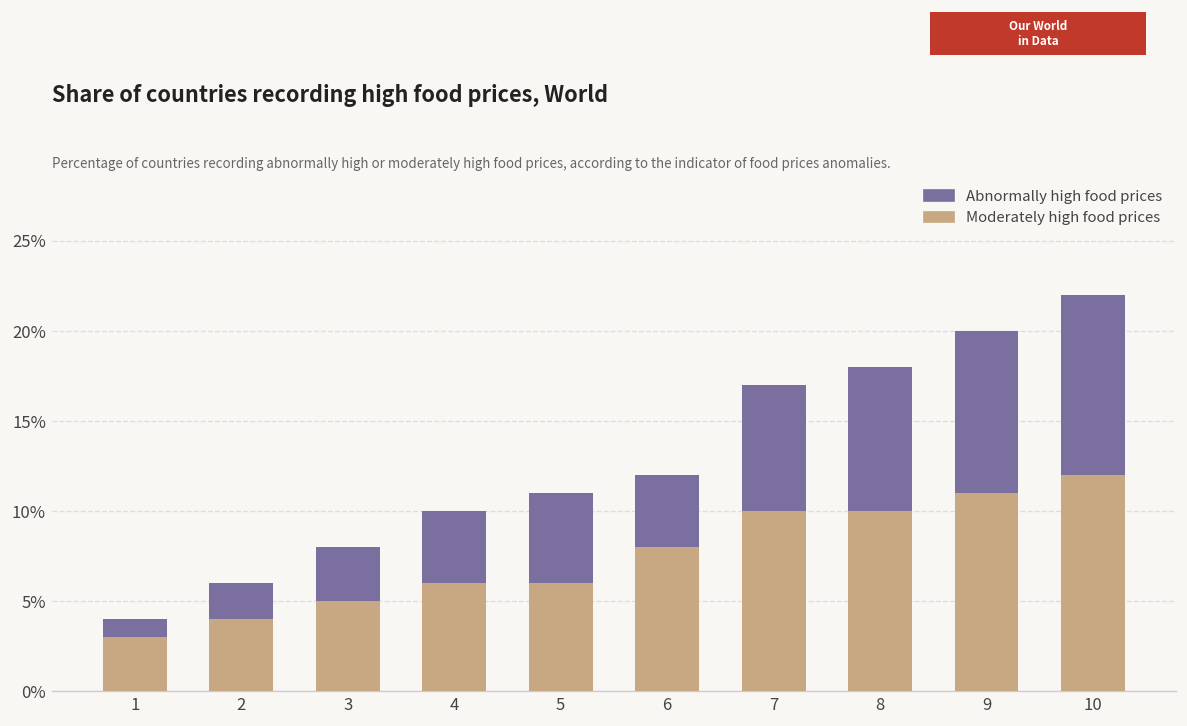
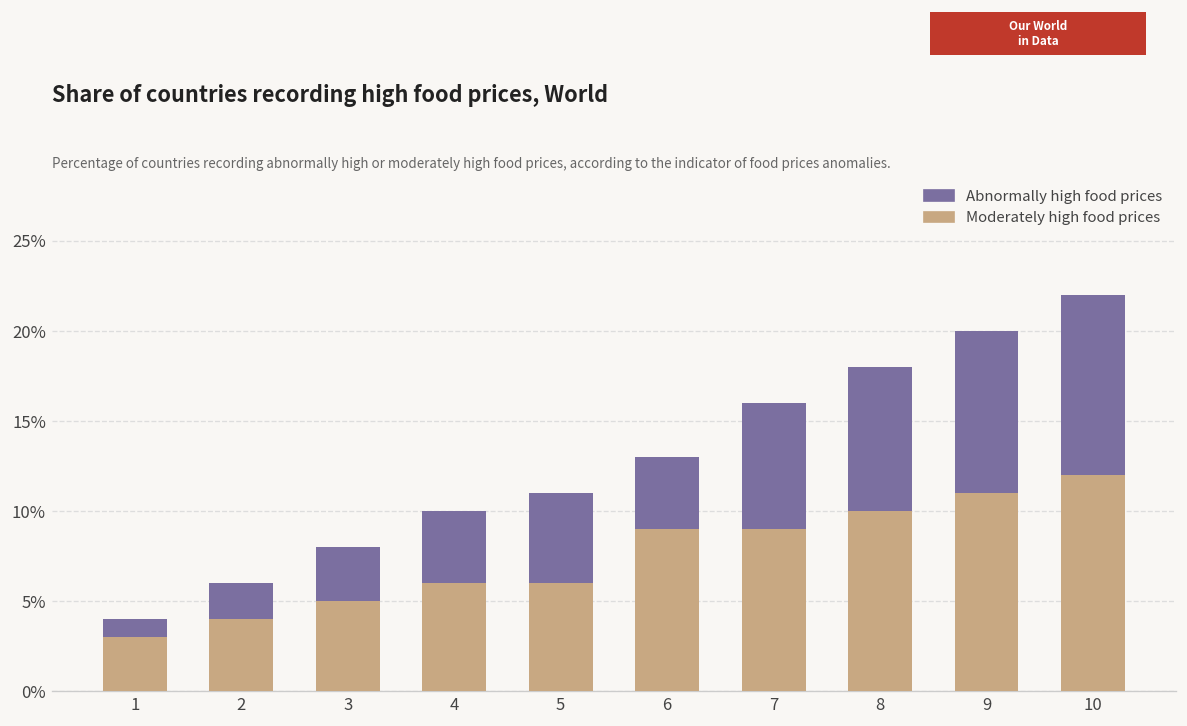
Moderately high food prices, 6: 8% -> 9%
Moderately high food prices, 7: 10% -> 9%
